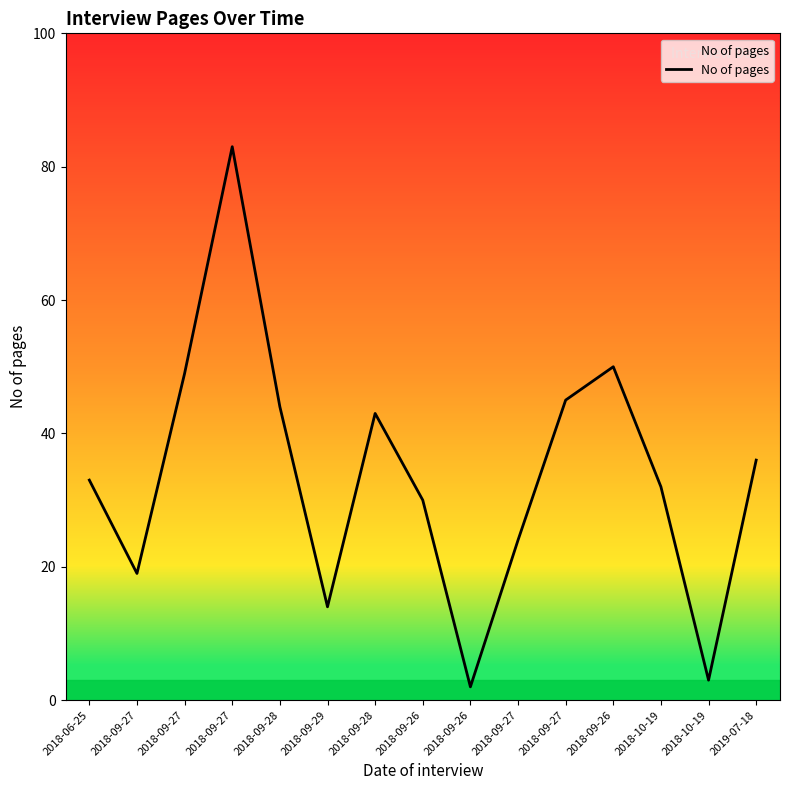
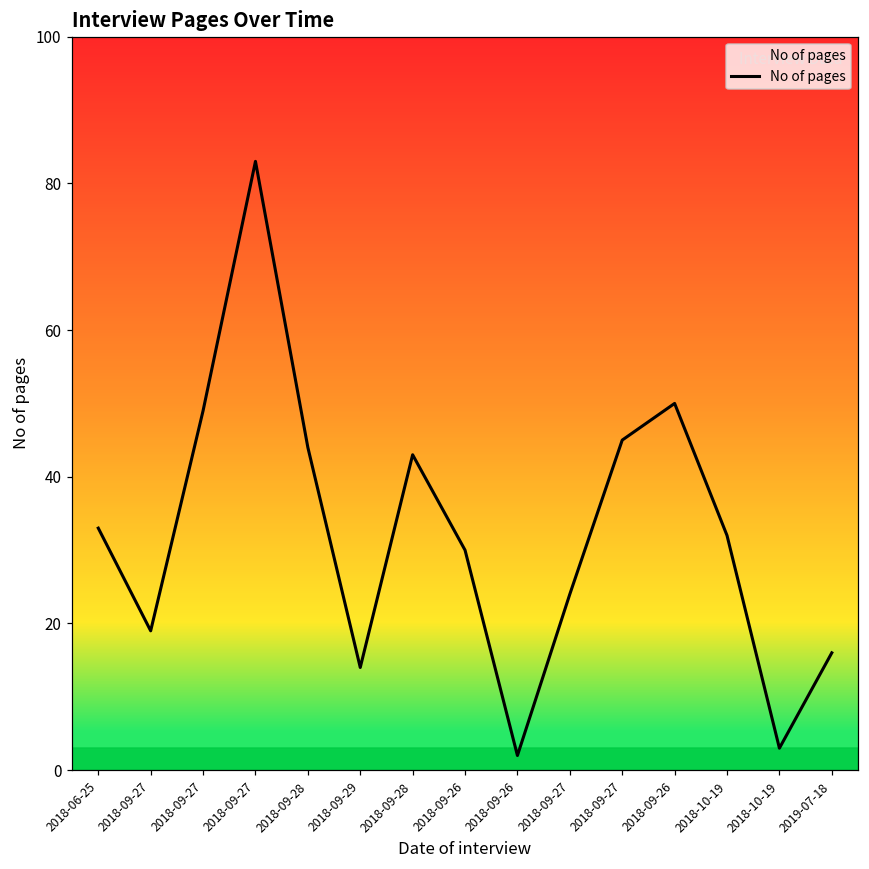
2019-07-18: 36 -> 16
